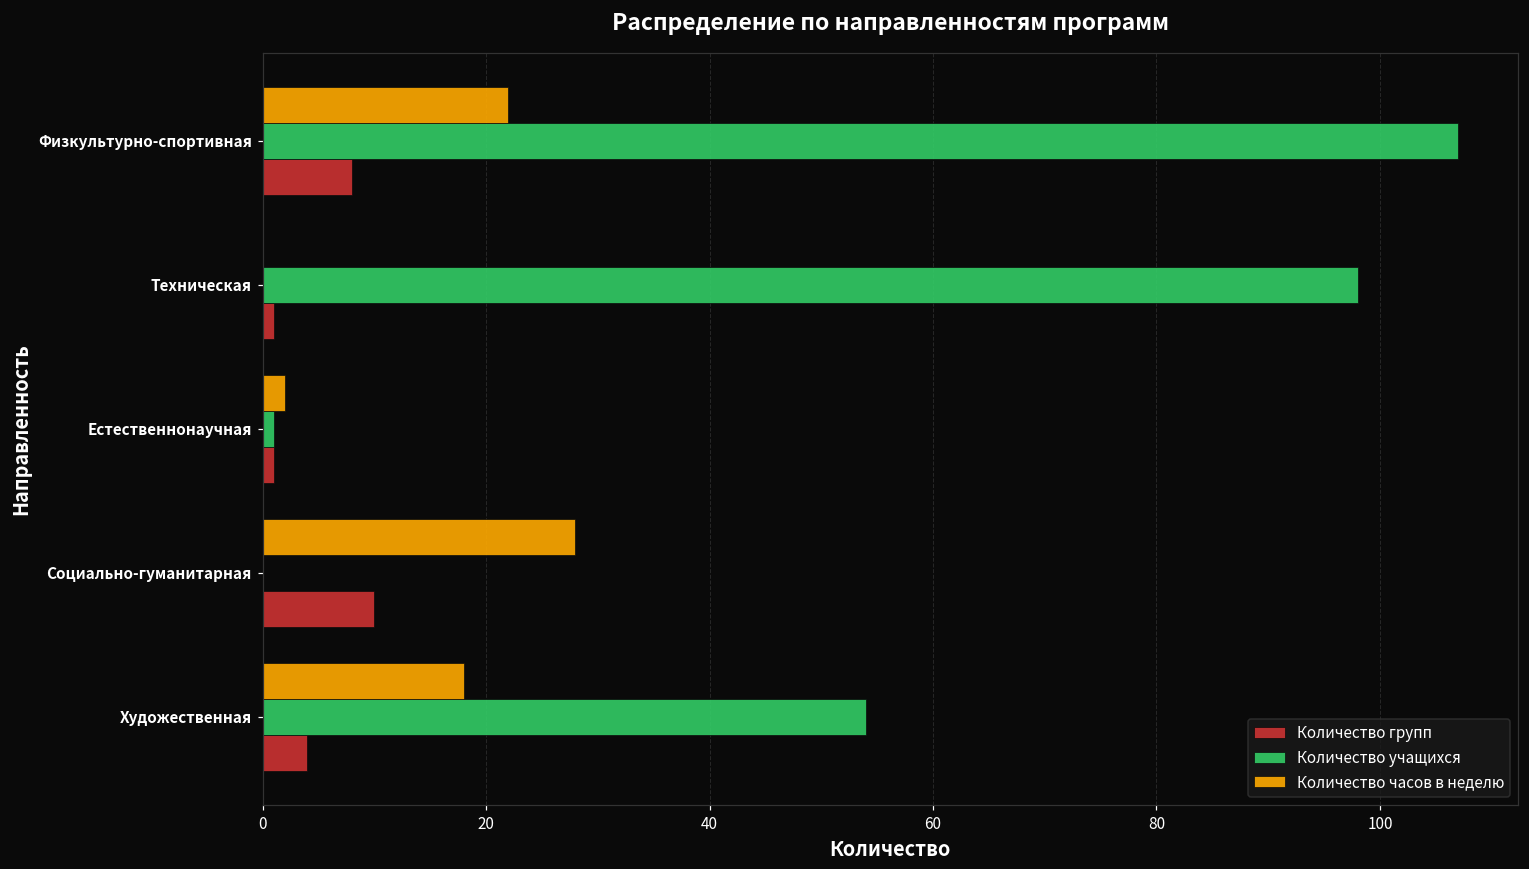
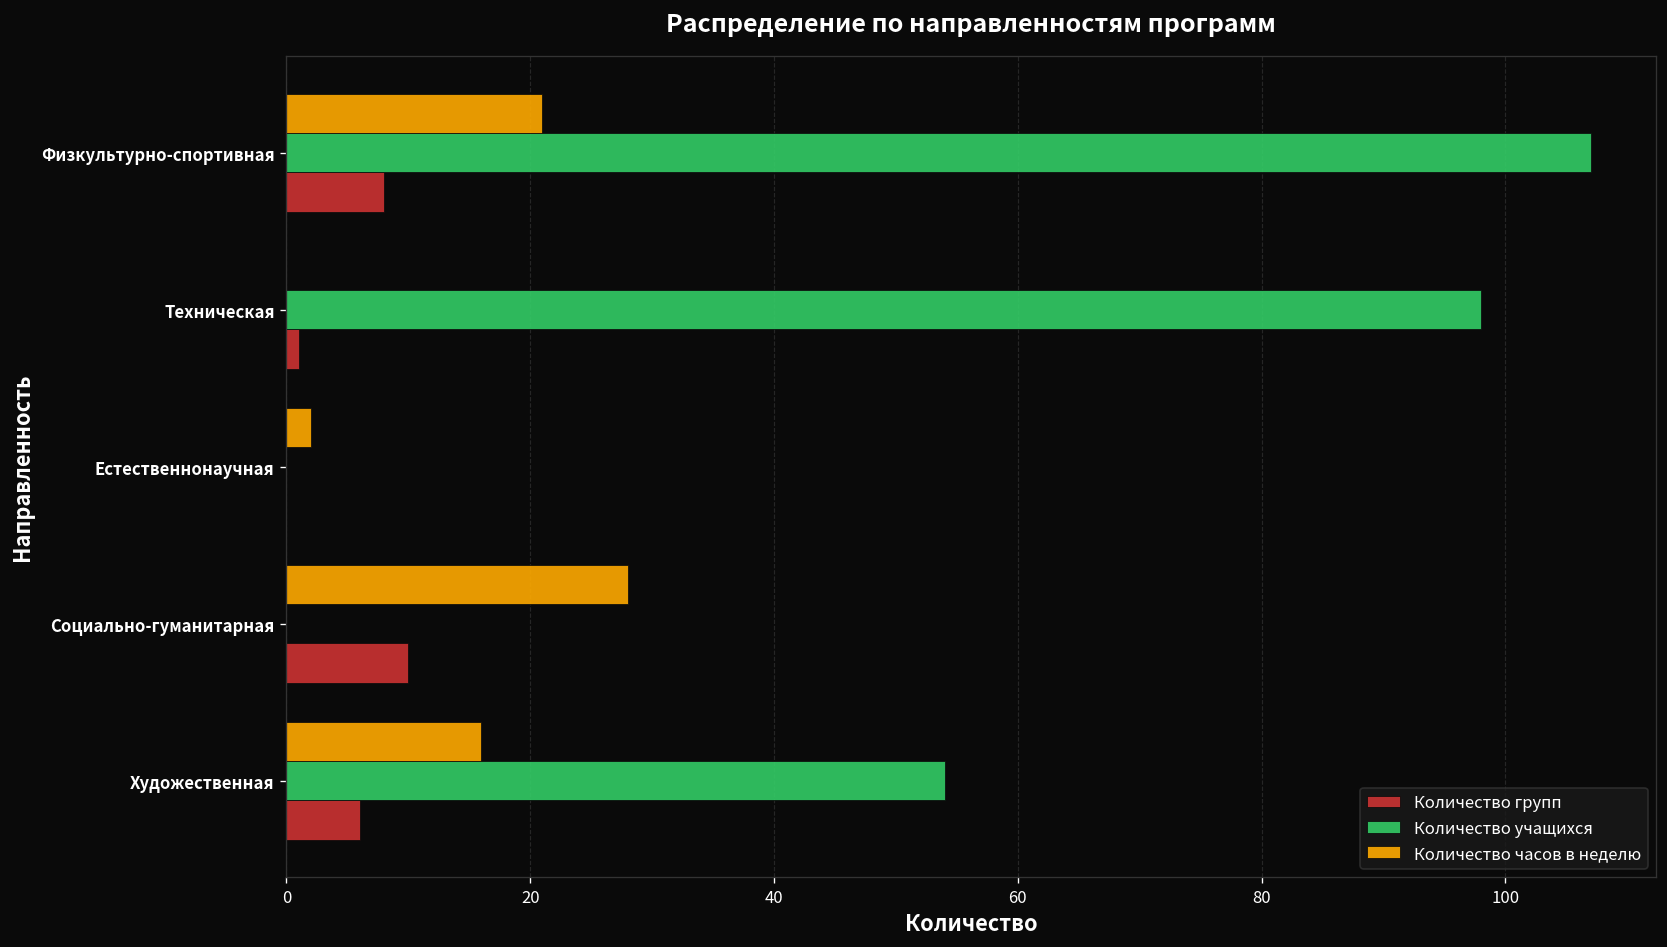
Количество часов в неделю, Физкультурно-спортивная: 22 -> 21
Количество учащихся, Естественнонаучная: 1 -> 0
Количество групп, Естественнонаучная: 1 -> 0
Количество часов в неделю, Художественная: 18 -> 16
Количество групп, Художественная: 4 -> 6
